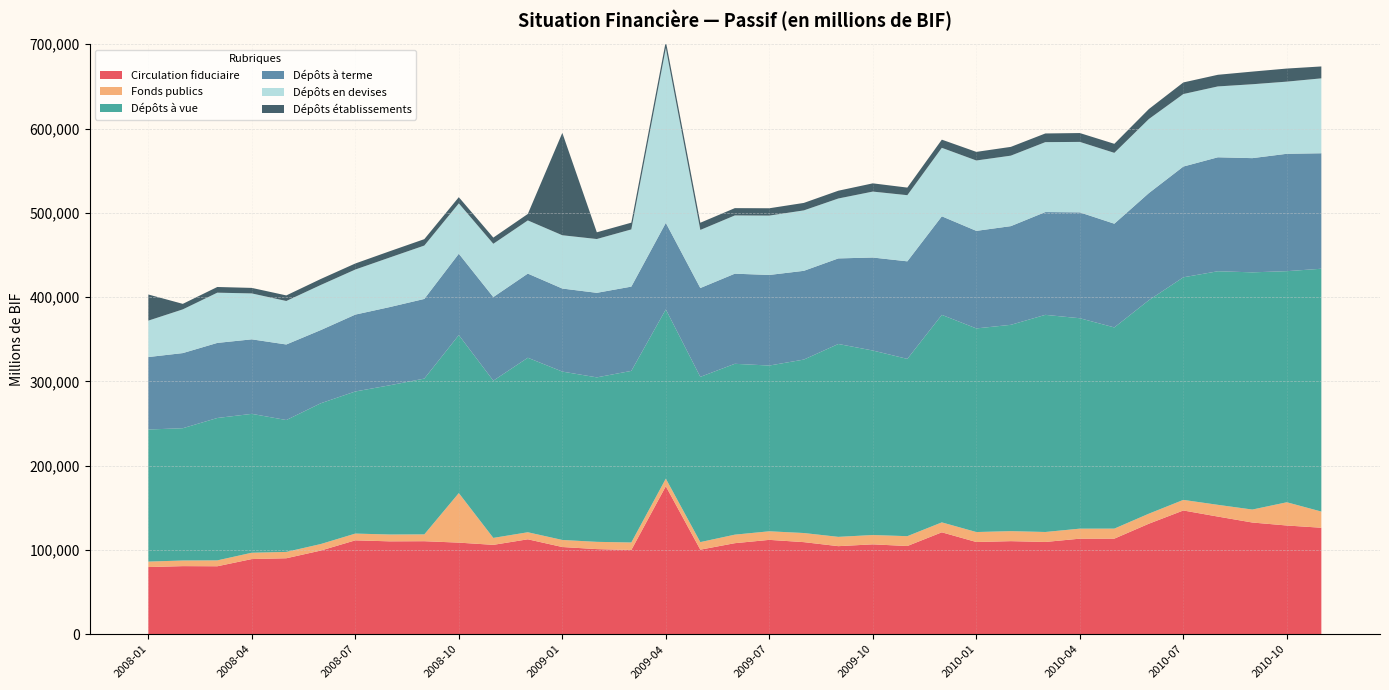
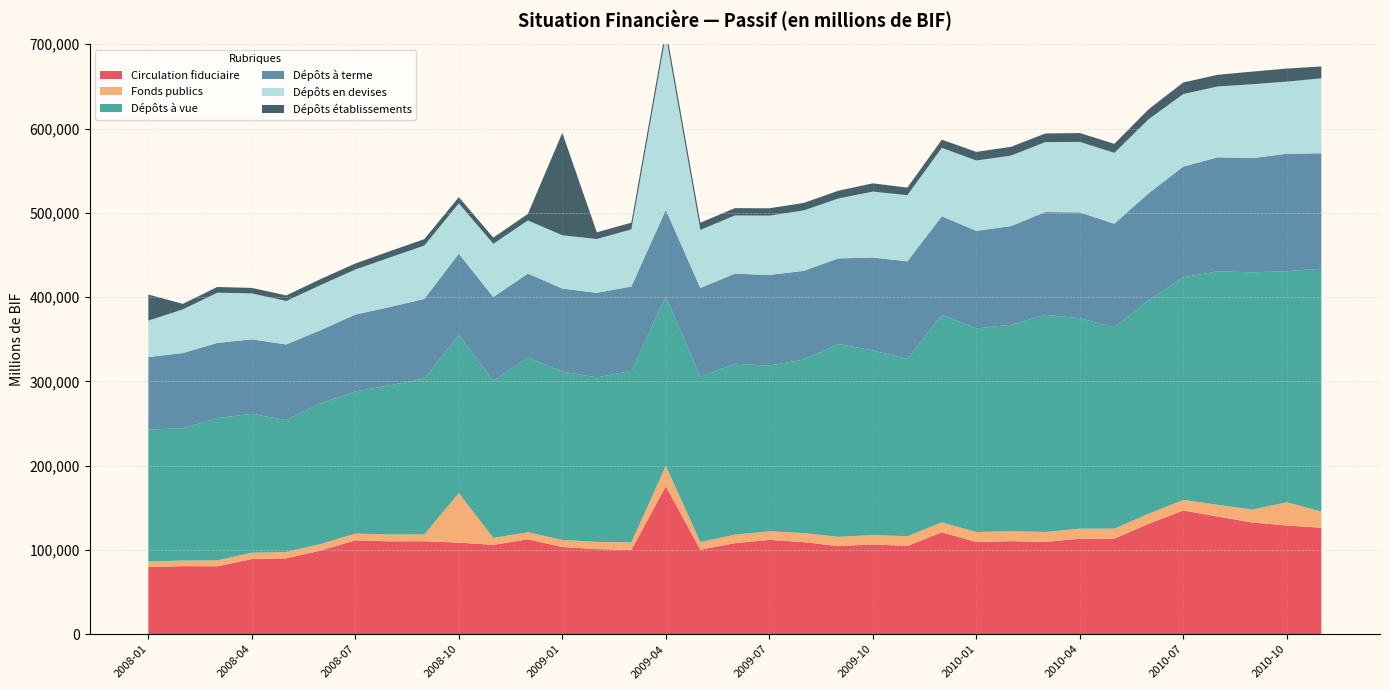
Fonds publics, 2009-04: 10,000 -> 20,000
